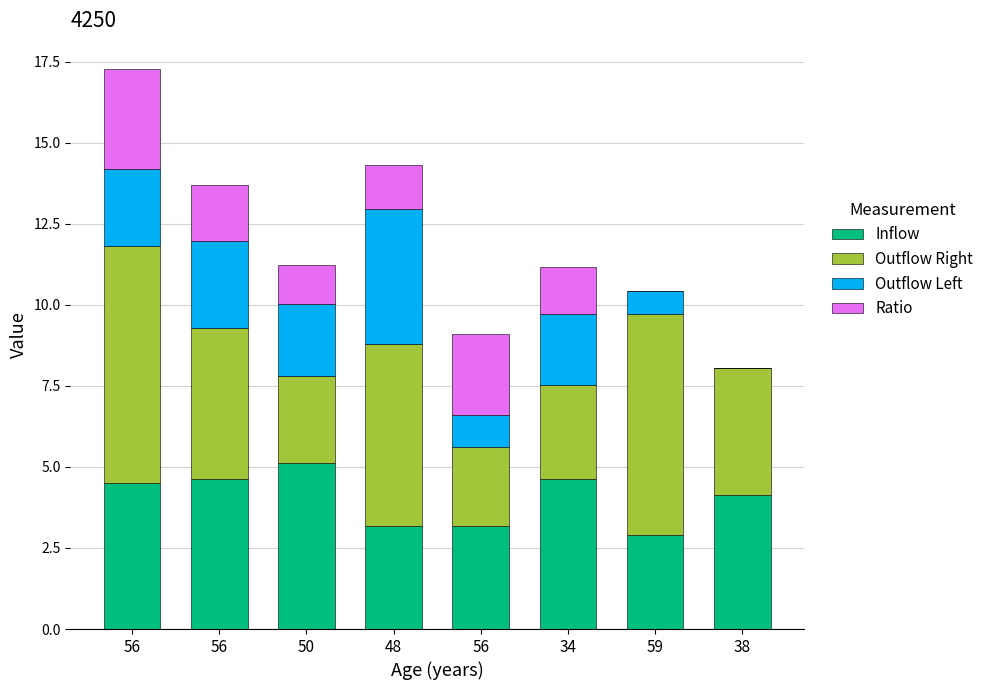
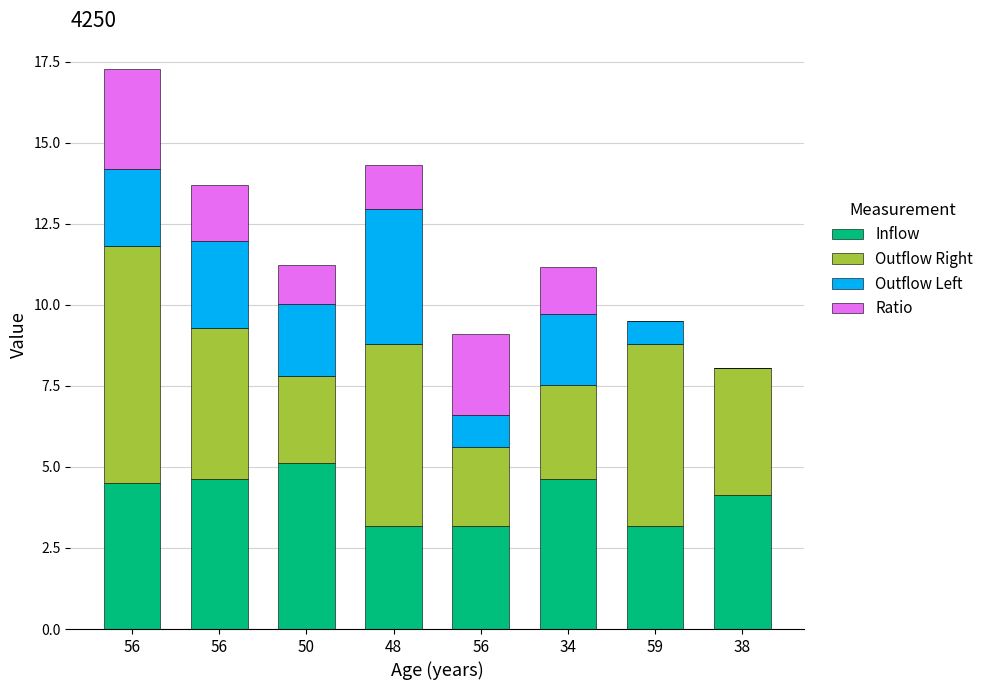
Inflow, 59: 2.9 -> 3.2
Outflow Right, 59: 6.8 -> 5.6
